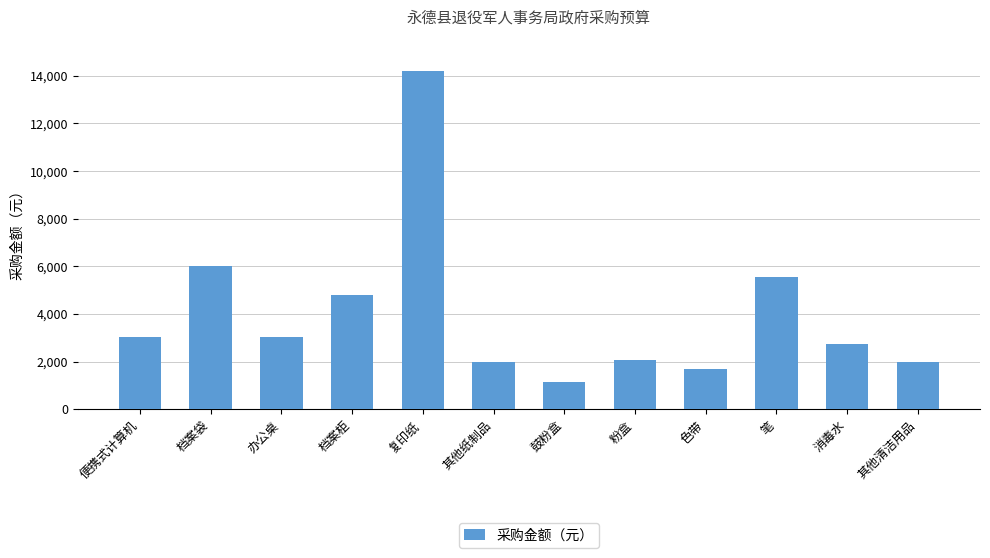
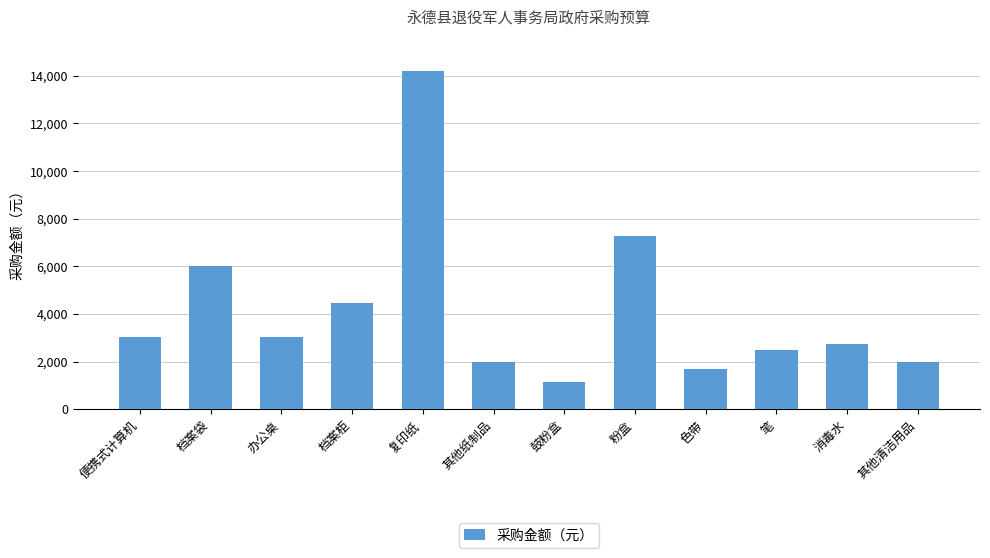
档案柜: 4,800 -> 4,400
粉盒: 2,100 -> 7,300
笔: 5,600 -> 2,500
